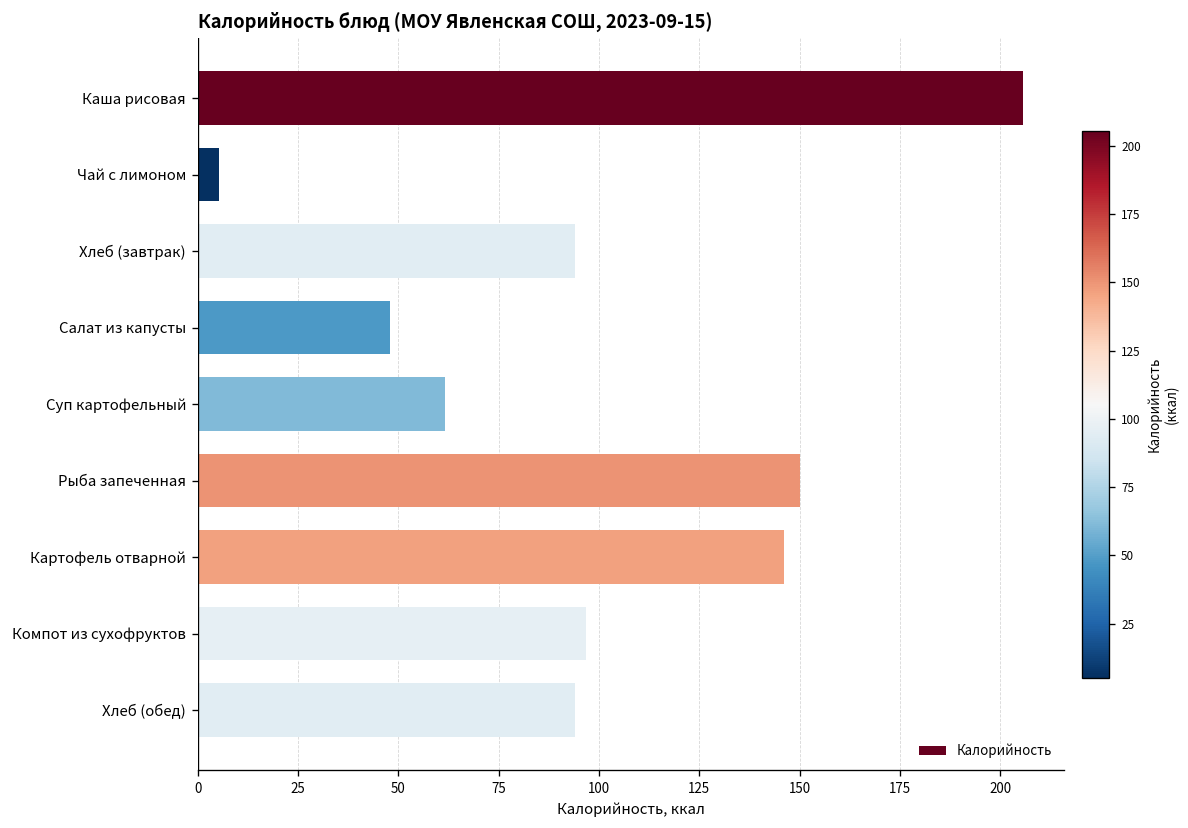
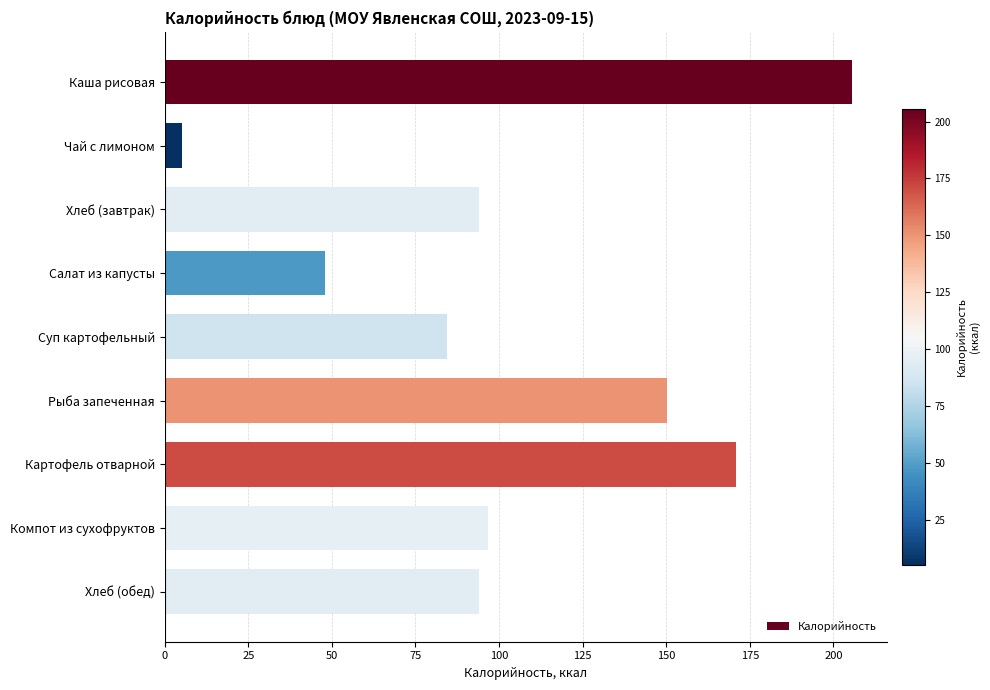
Суп картофельный: 62 -> 84
Картофель отварной: 146 -> 171
